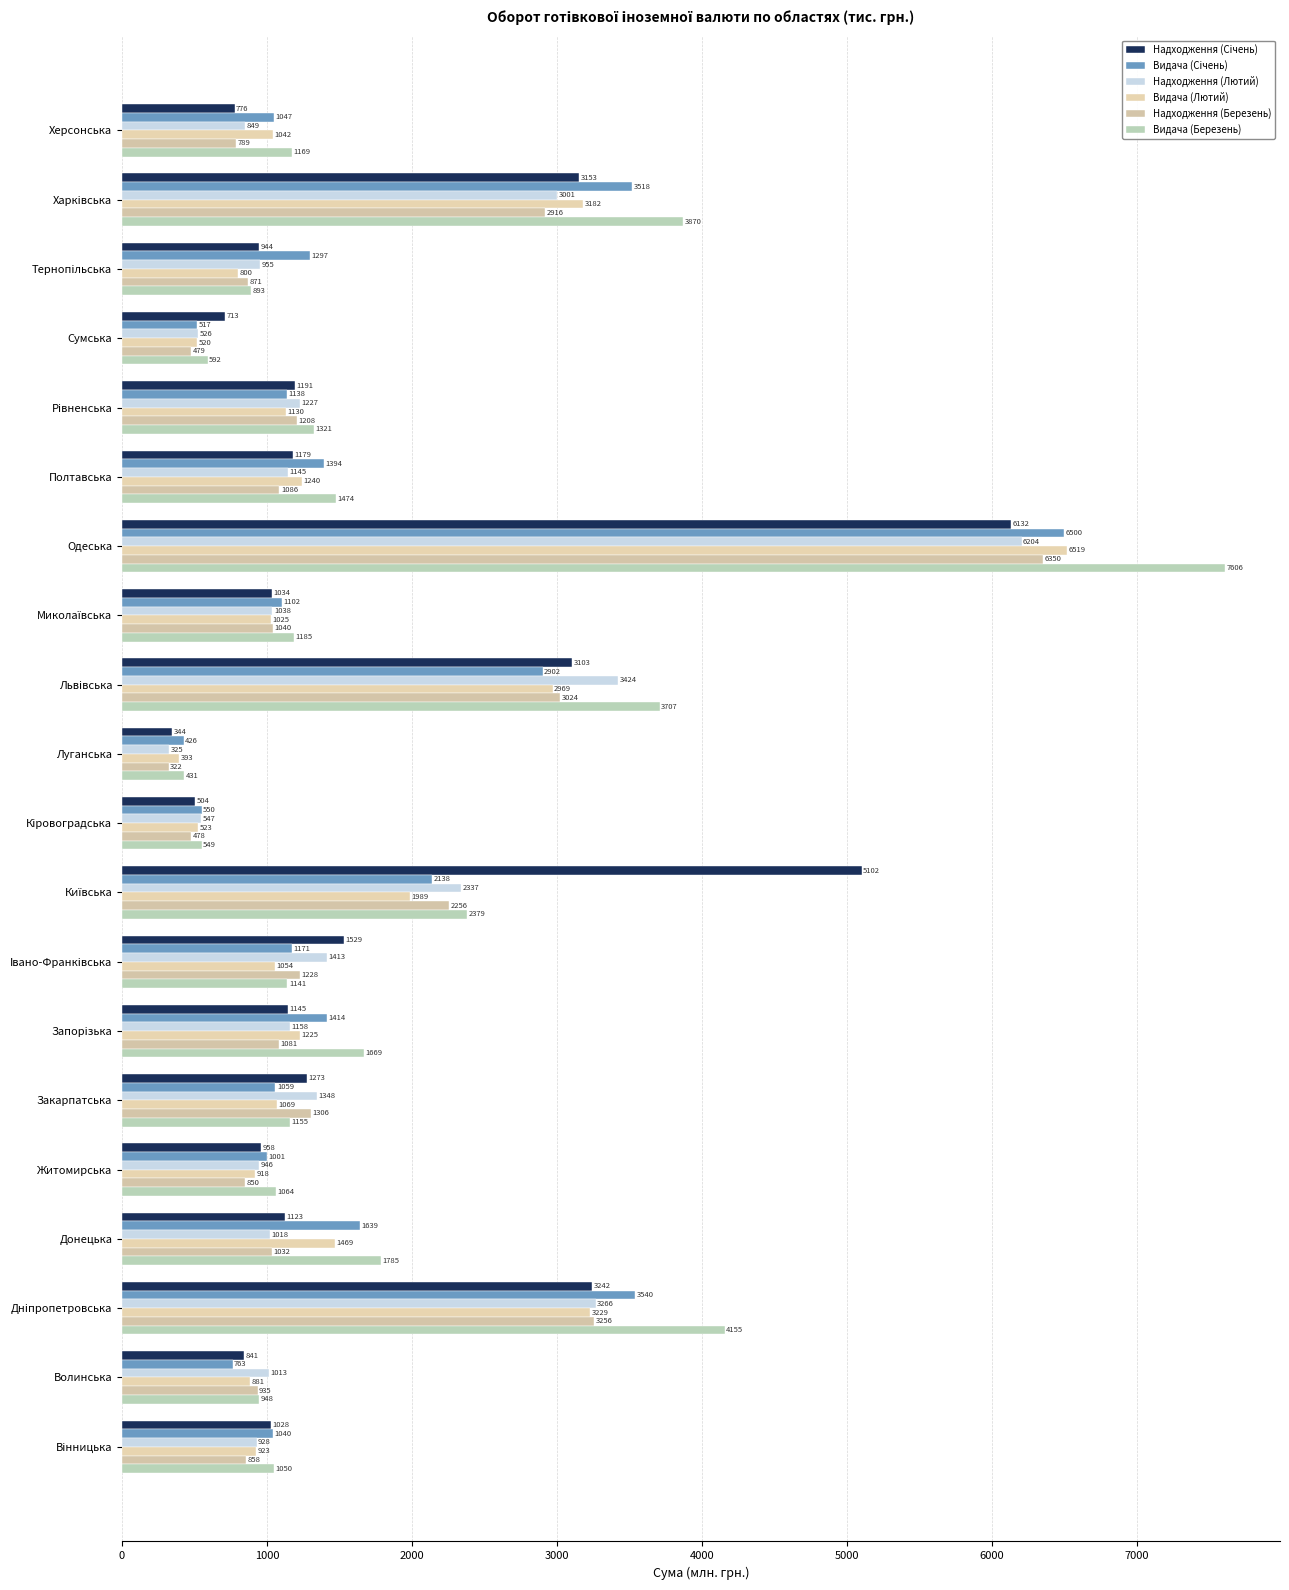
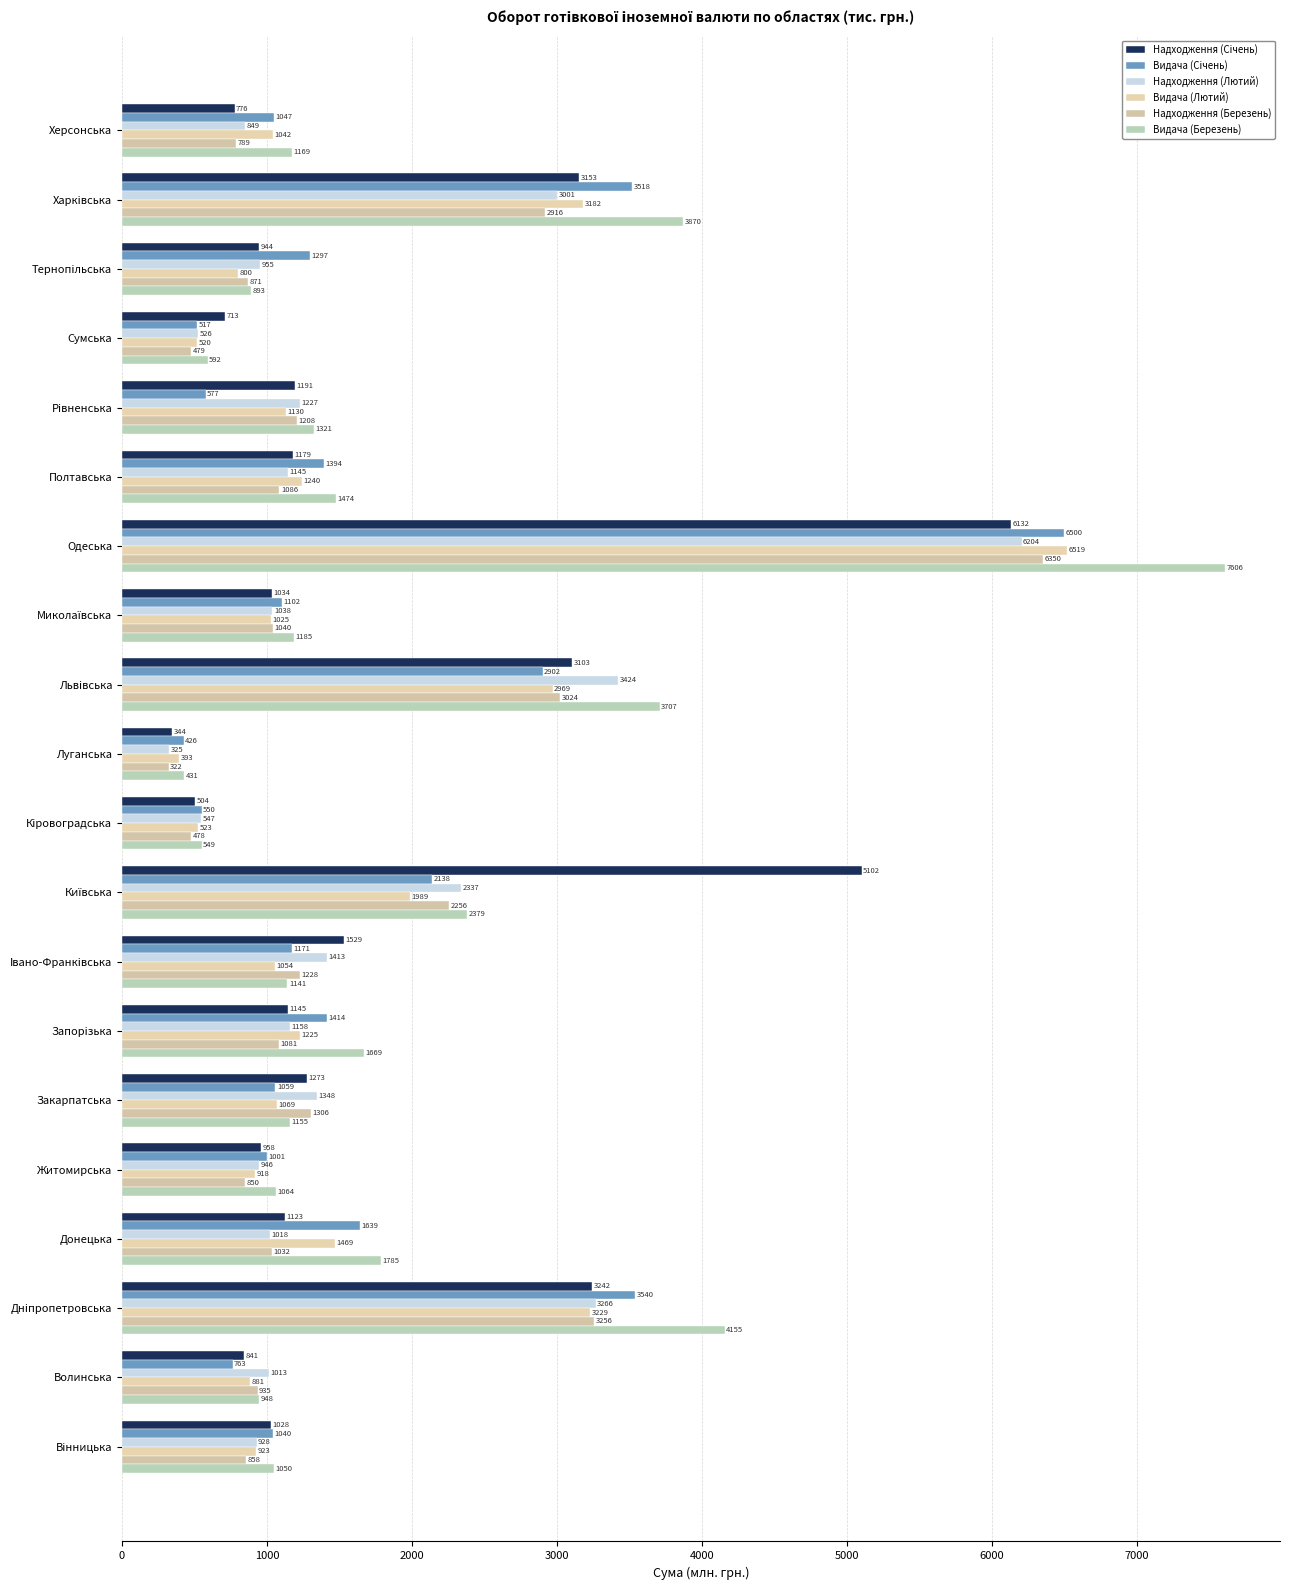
Видача (Січень), Рівненська: 1138 -> 577
